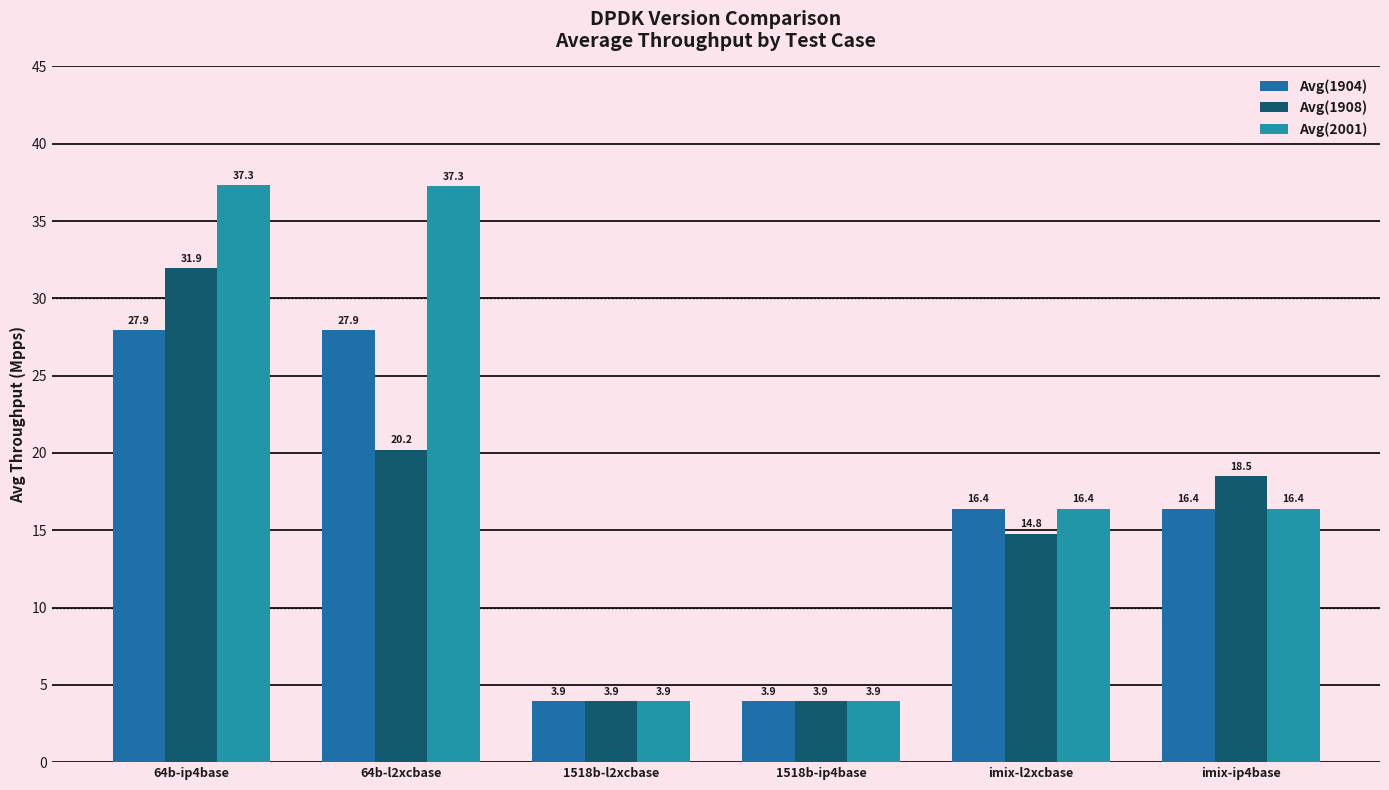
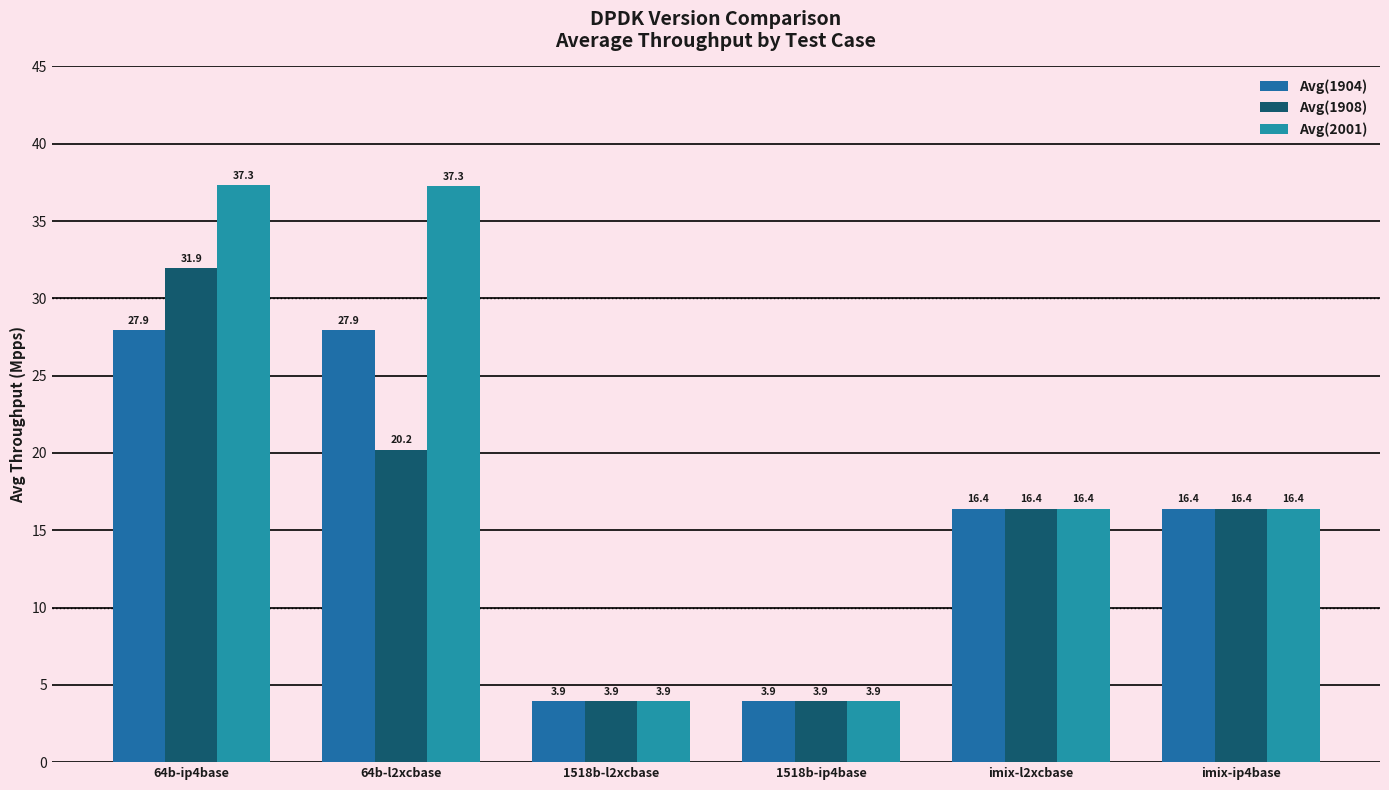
Avg(1908), imix-l2xcbase: 14.8 -> 16.4
Avg(1908), imix-ip4base: 18.5 -> 16.4
